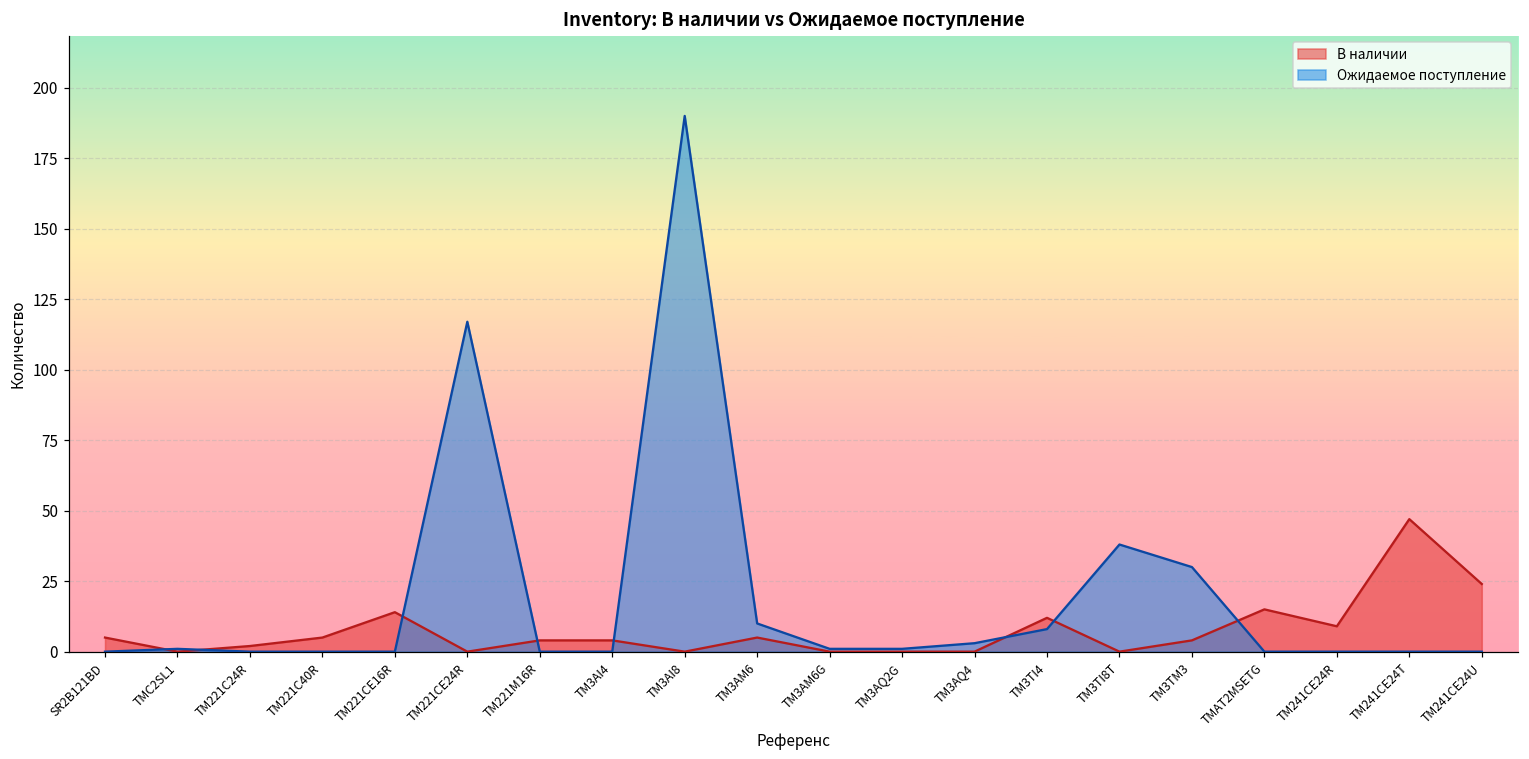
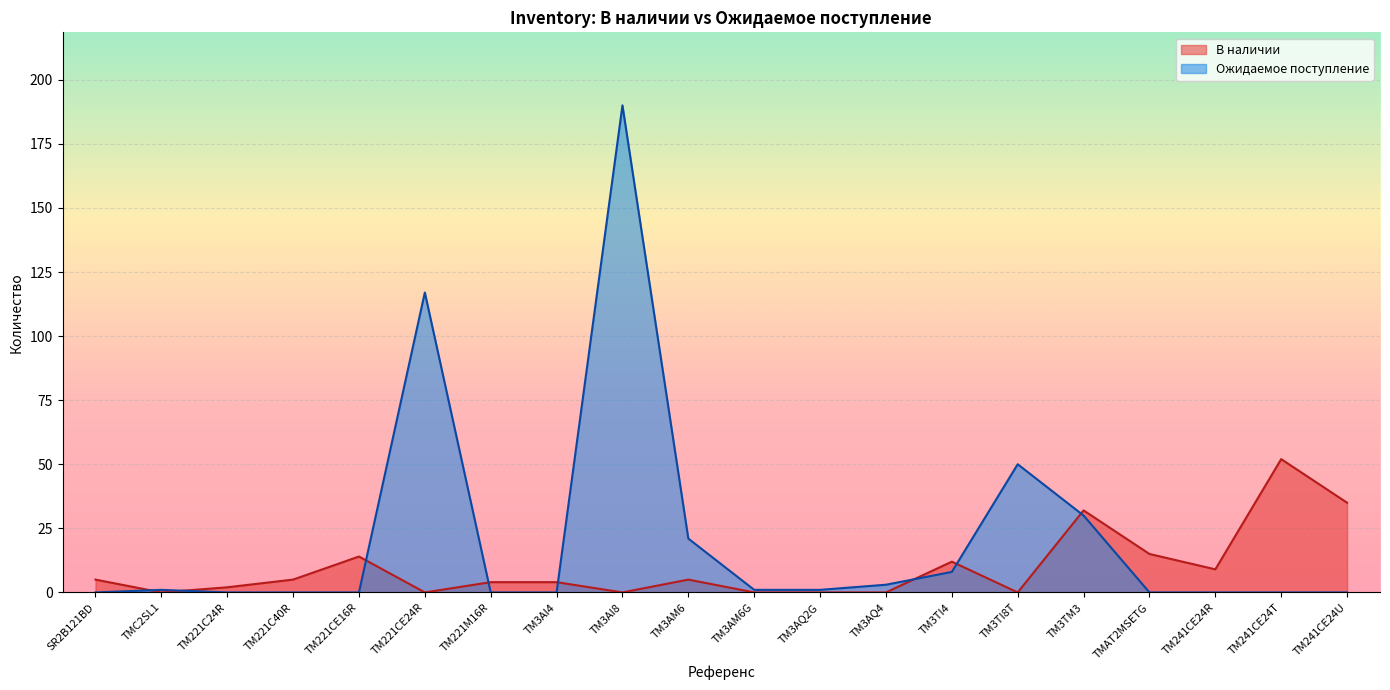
Ожидаемое поступление, TM3AM6: 10 -> 21
Ожидаемое поступление, TM3TI8T: 38 -> 50
В наличии, TM3TM3: 4 -> 32
В наличии, TM241CE24T: 47 -> 52
В наличии, TM241CE24U: 24 -> 35
